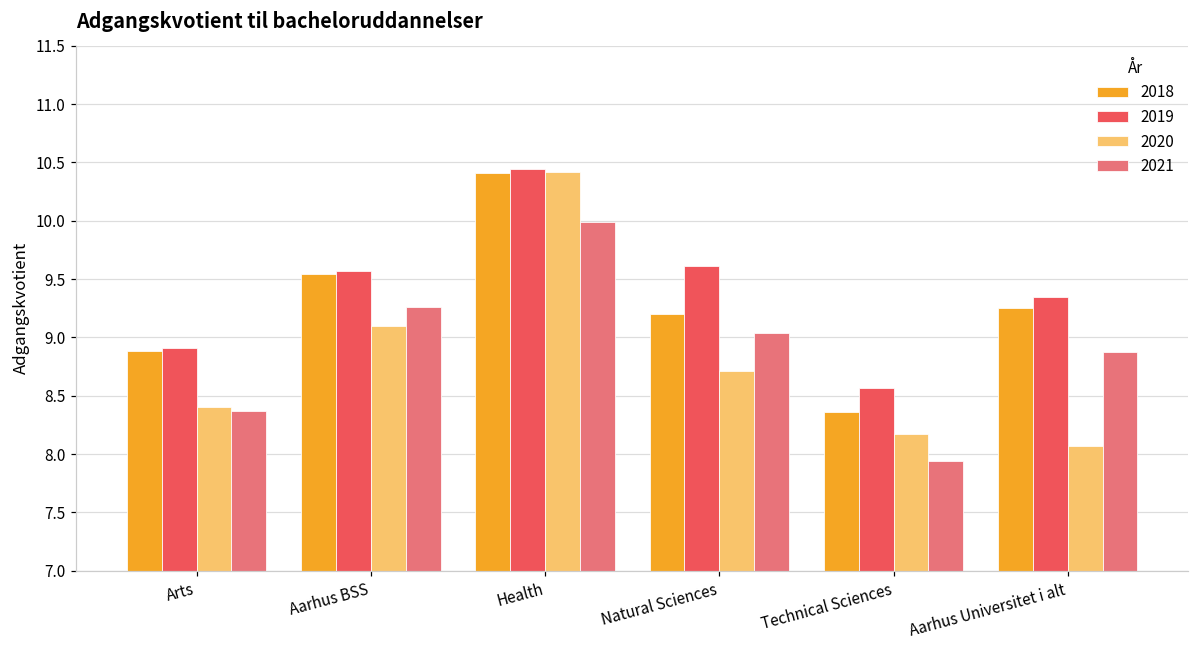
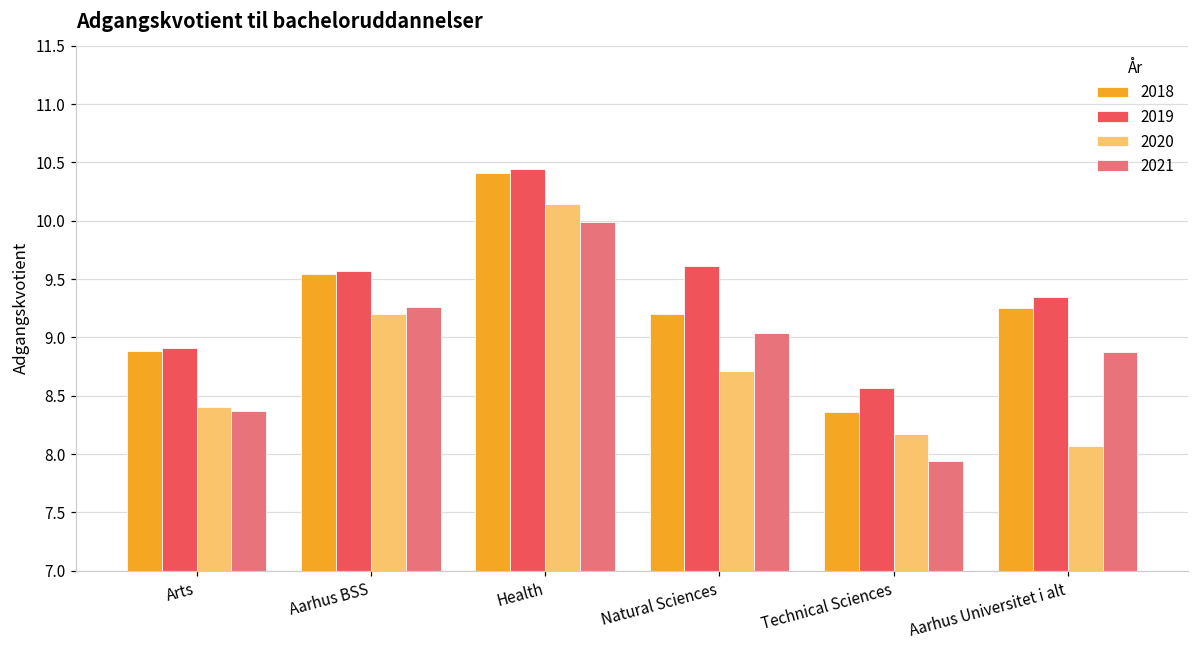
2020, Aarhus BSS: 9.10 -> 9.20
2020, Health: 10.42 -> 10.15
